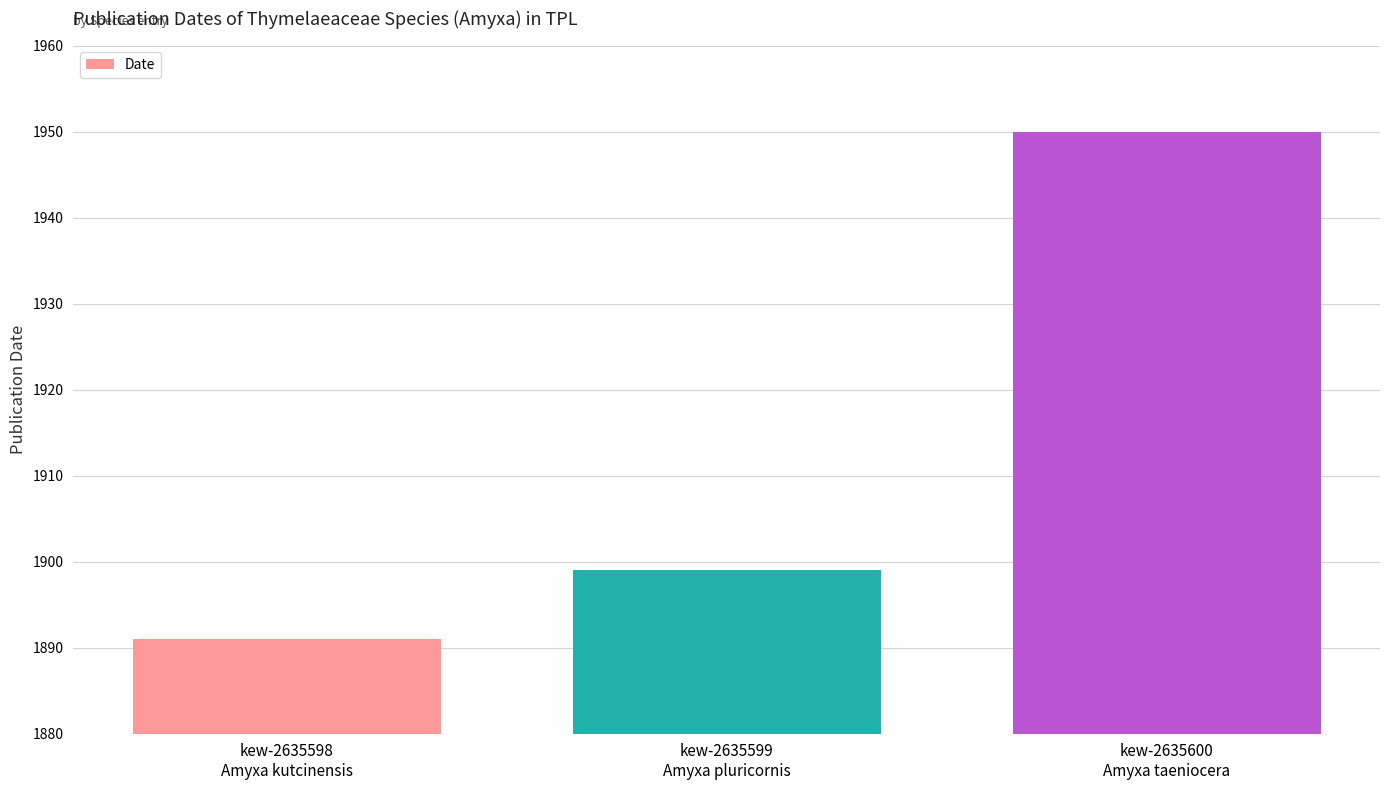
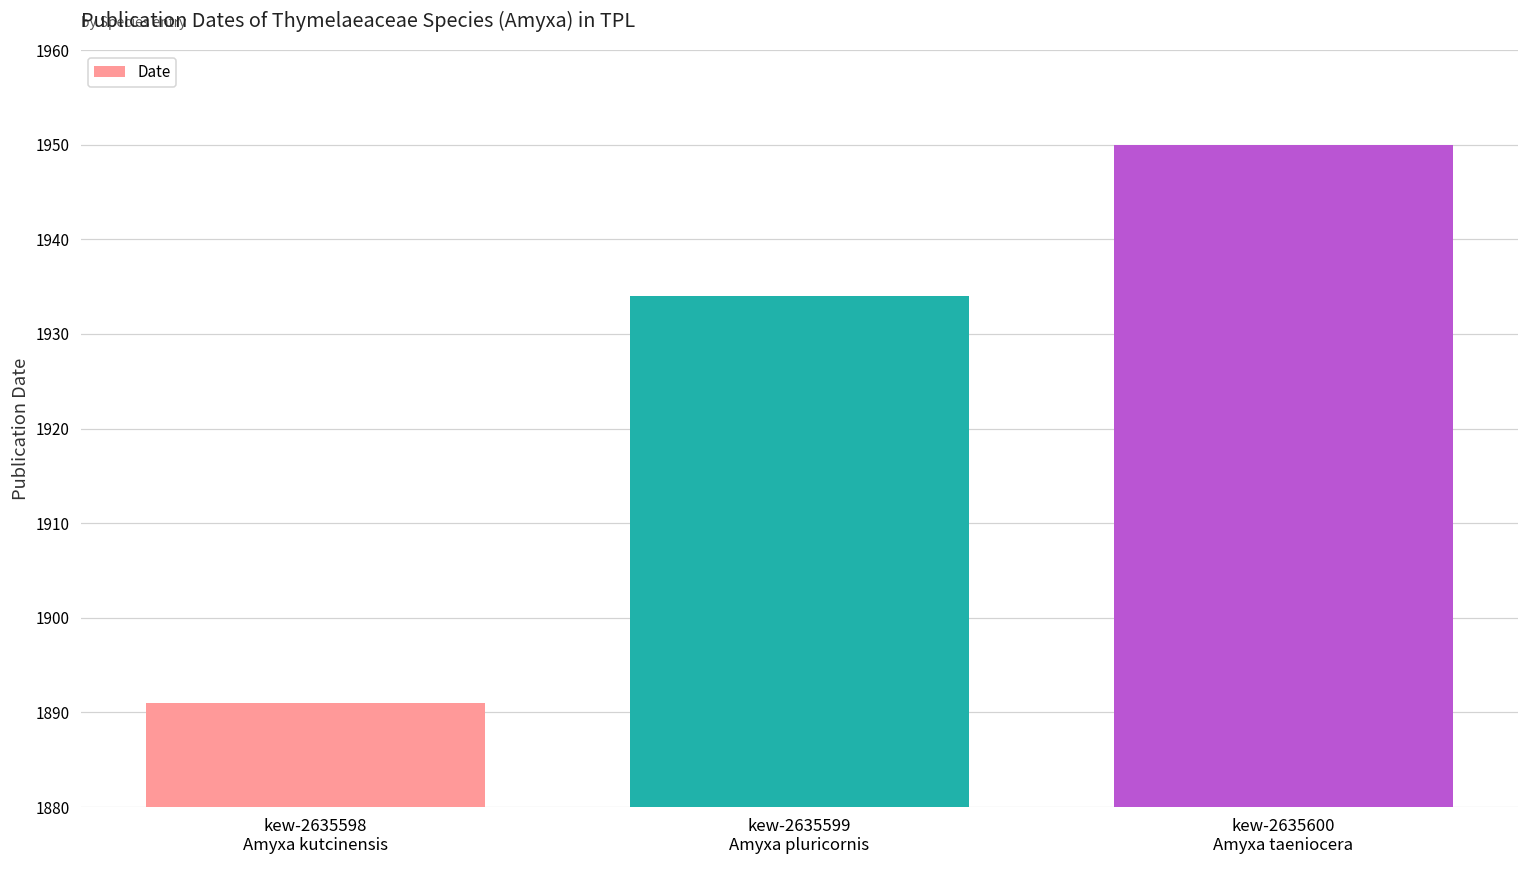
kew-2635599 Amyxa pluricornis: 1899 -> 1934
